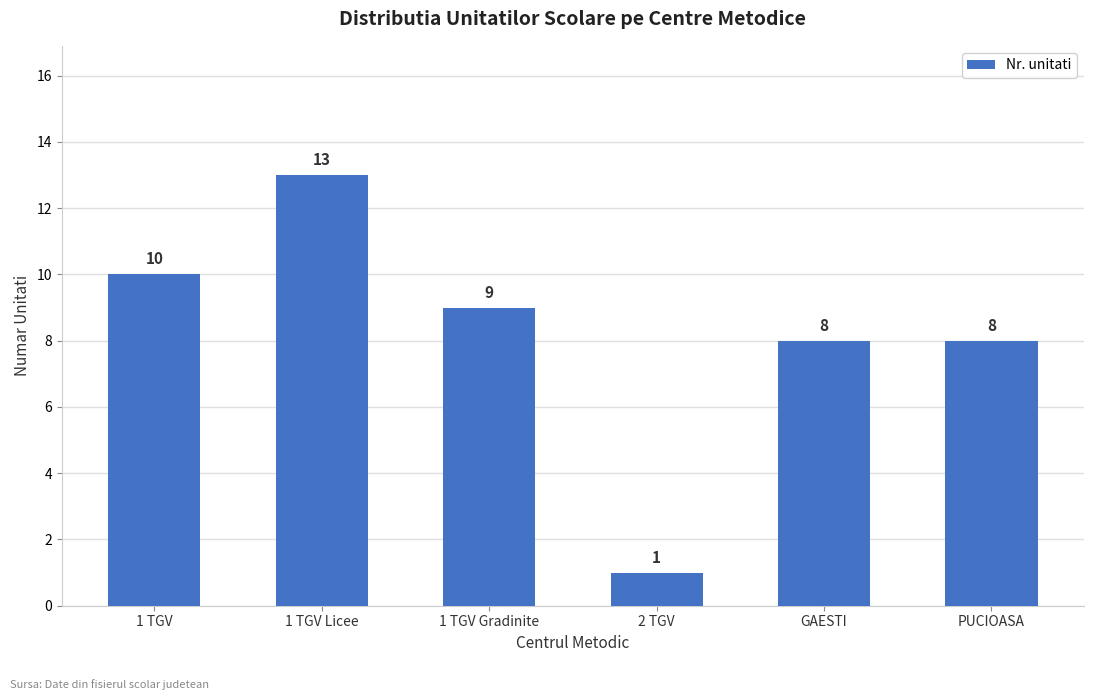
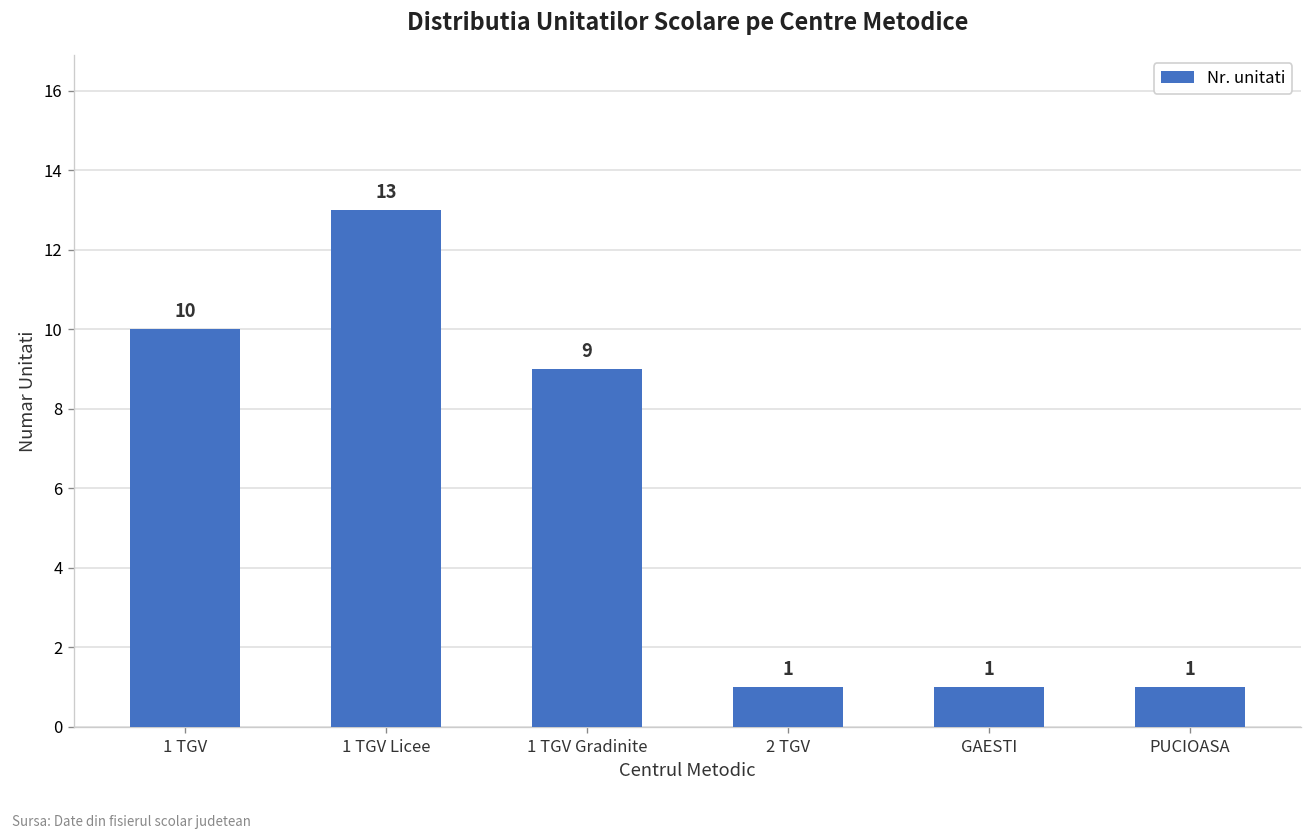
GAESTI: 8 -> 1
PUCIOASA: 8 -> 1
